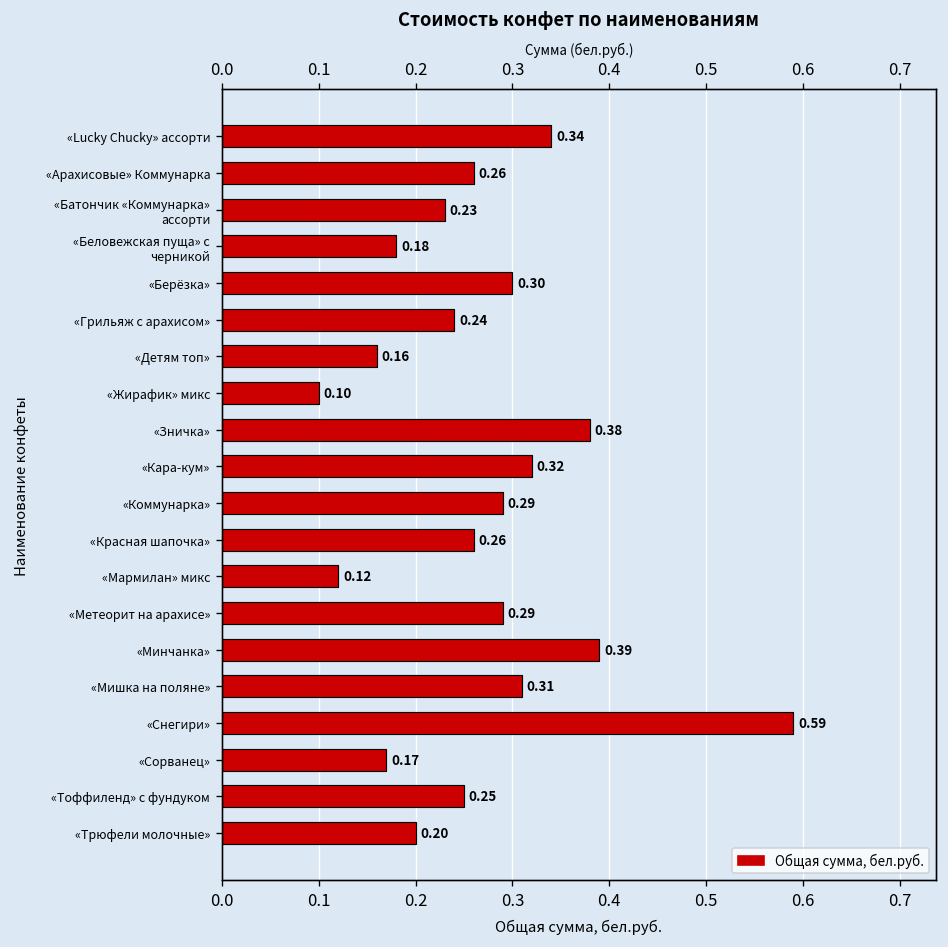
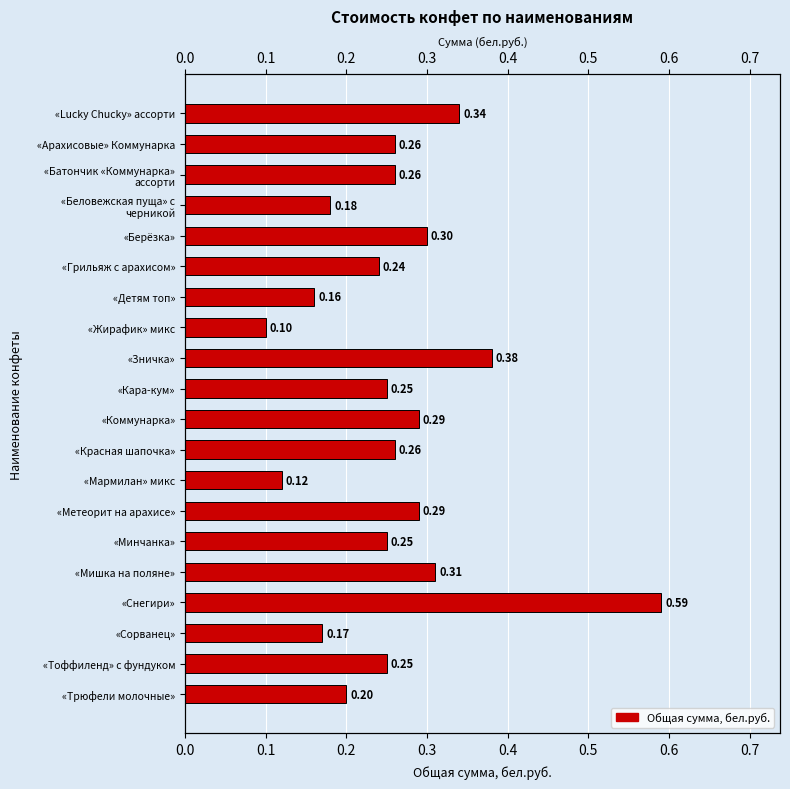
«Батончик «Коммунарка» ассорти: 0.23 -> 0.26
«Кара-кум»: 0.32 -> 0.25
«Минчанка»: 0.39 -> 0.25
